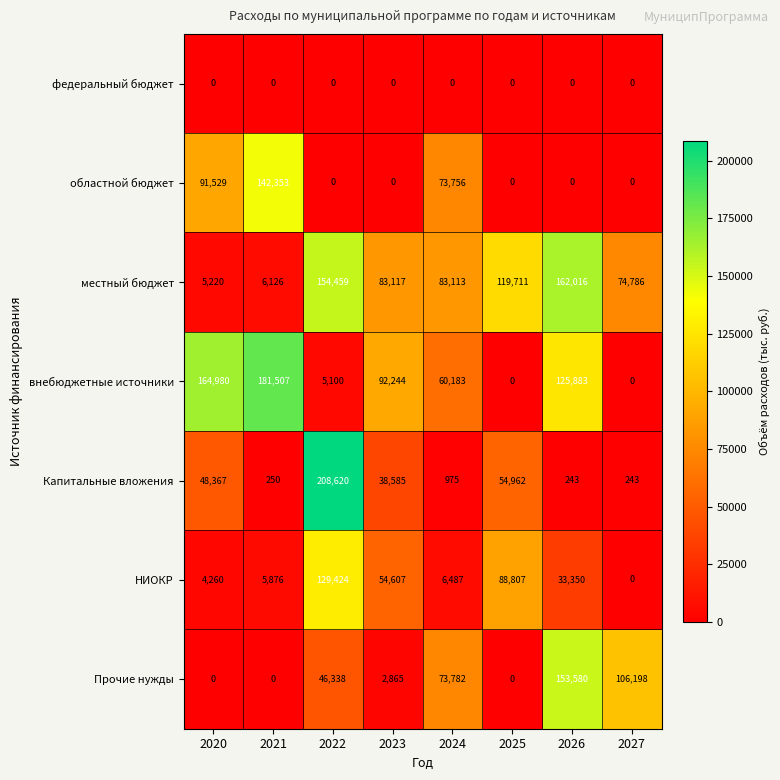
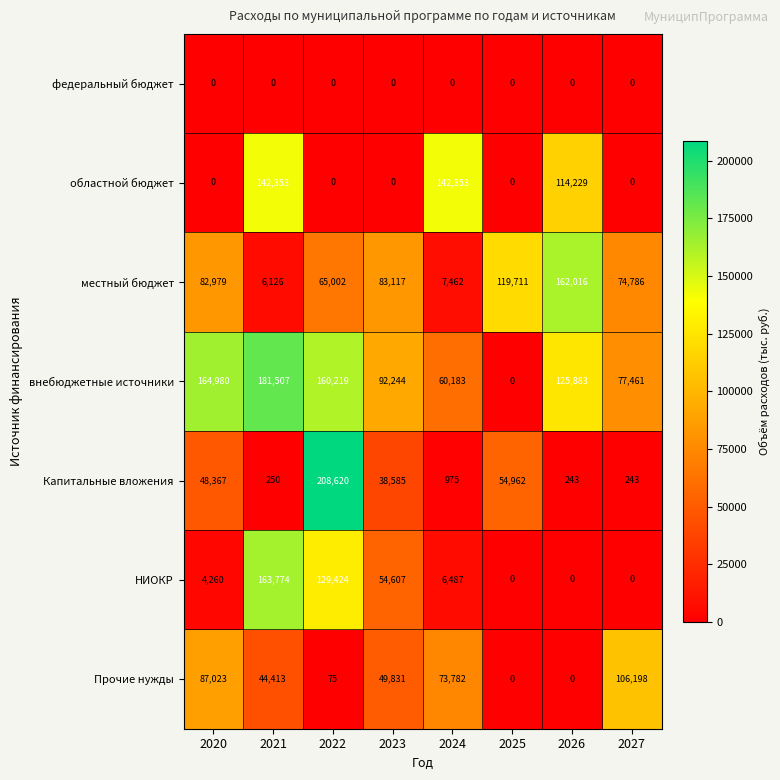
областной бюджет, 2020: 91,529 -> 0
областной бюджет, 2024: 73,756 -> 142,353
областной бюджет, 2026: 0 -> 114,229
местный бюджет, 2020: 5,220 -> 82,979
местный бюджет, 2022: 154,459 -> 65,002
местный бюджет, 2024: 83,113 -> 7,462
внебюджетные источники, 2022: 5,100 -> 160,219
внебюджетные источники, 2027: 0 -> 77,461
НИОКР, 2021: 5,876 -> 163,774
НИОКР, 2025: 88,807 -> 0
НИОКР, 2026: 33,350 -> 0
Прочие нужды, 2020: 0 -> 87,023
Прочие нужды, 2021: 0 -> 44,413
Прочие нужды, 2022: 46,338 -> 75
Прочие нужды, 2023: 2,865 -> 49,831
Прочие нужды, 2026: 153,580 -> 0
